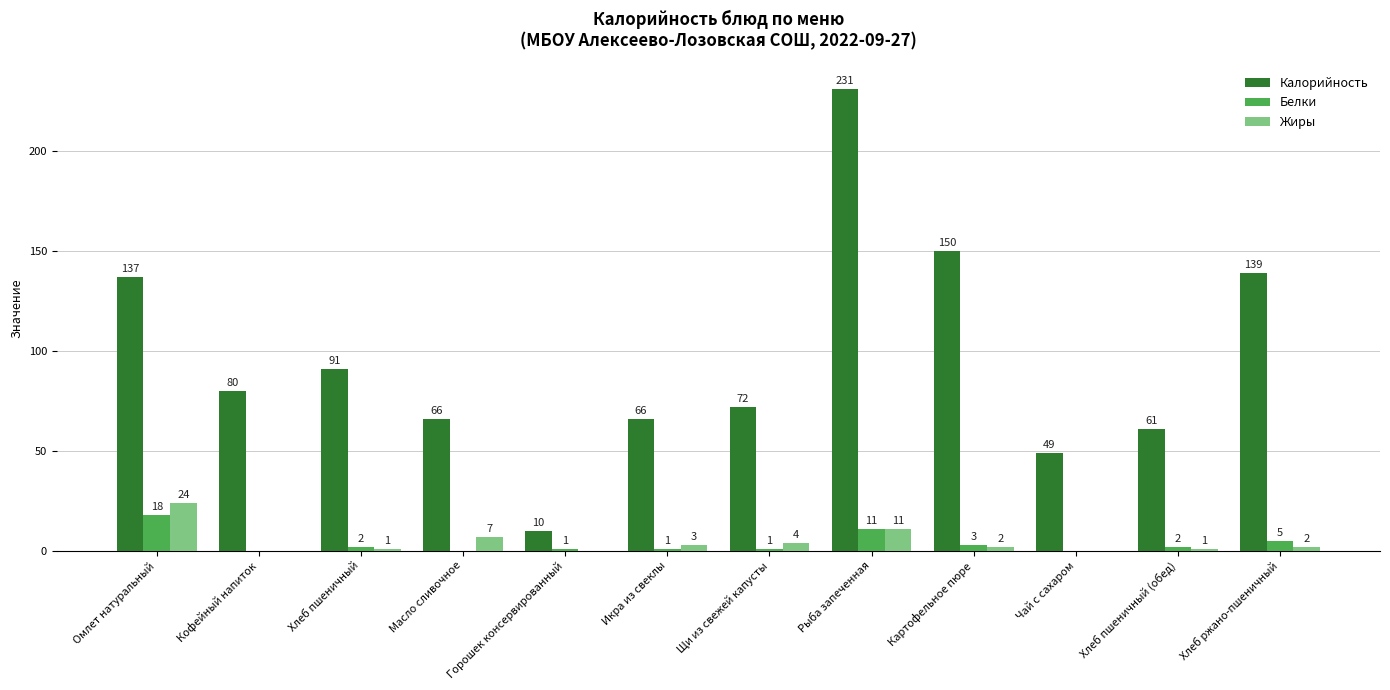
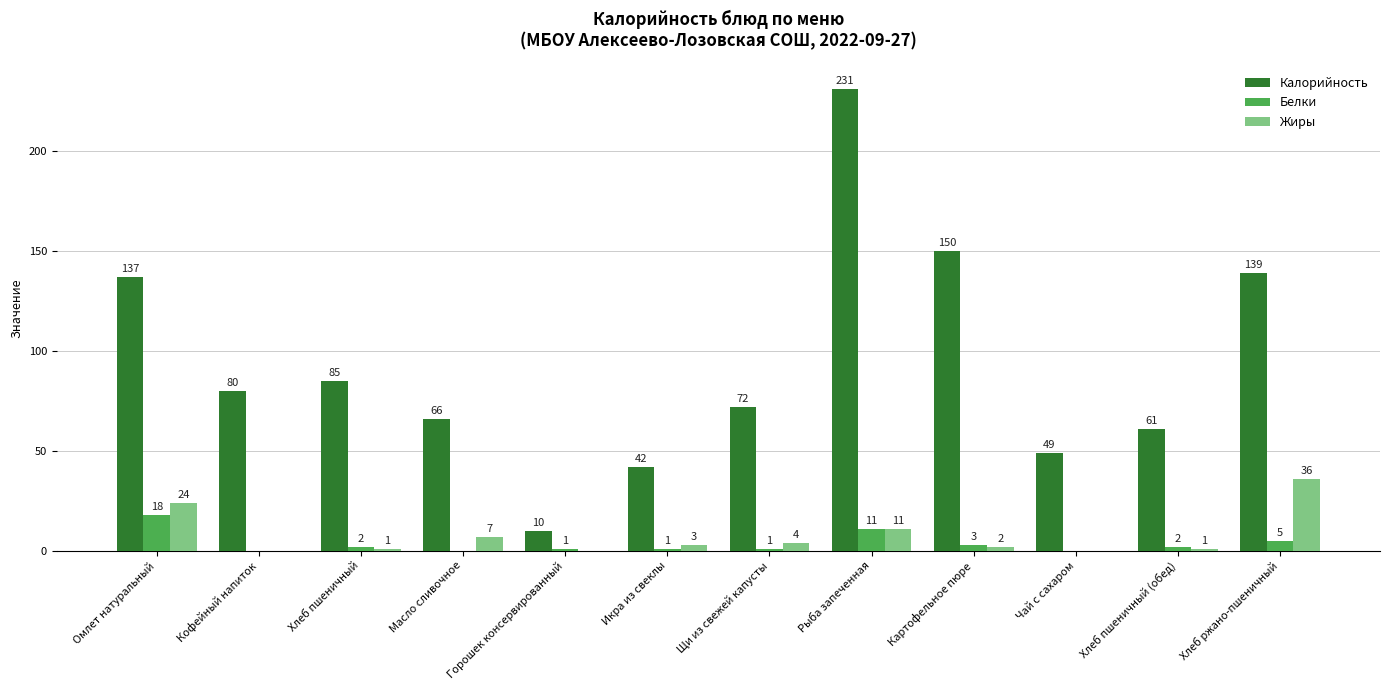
Калорийность, Хлеб пшеничный: 91 -> 85
Калорийность, Икра из свеклы: 66 -> 42
Жиры, Хлеб ржано-пшеничный: 2 -> 36
